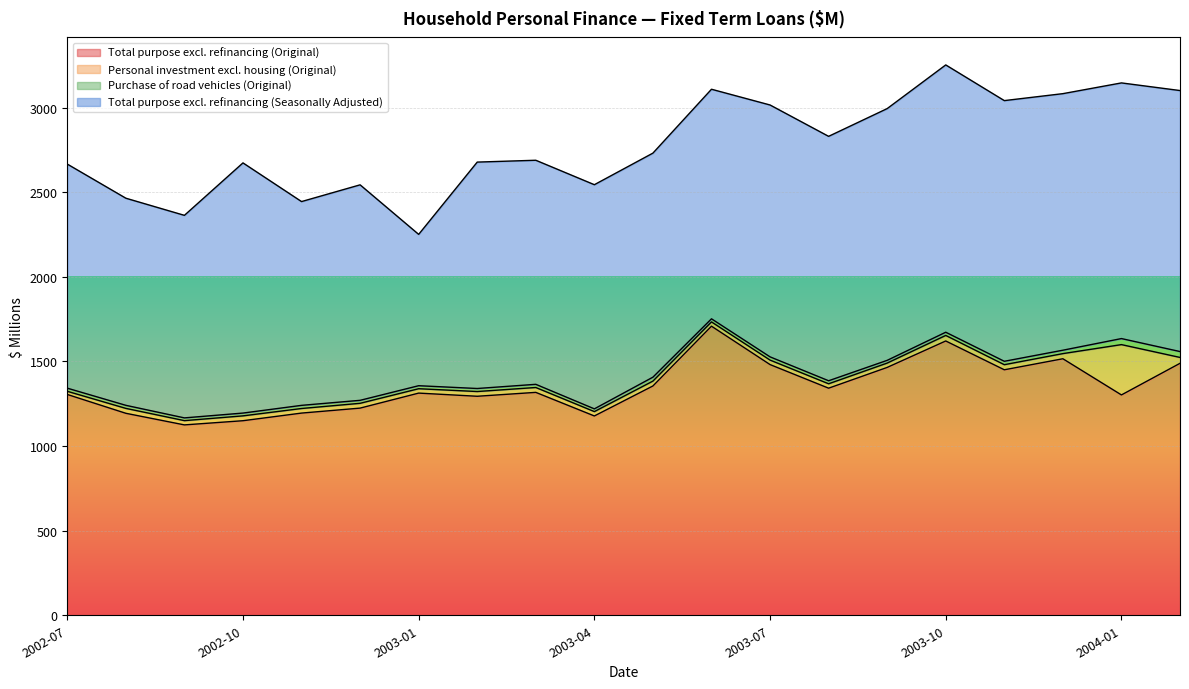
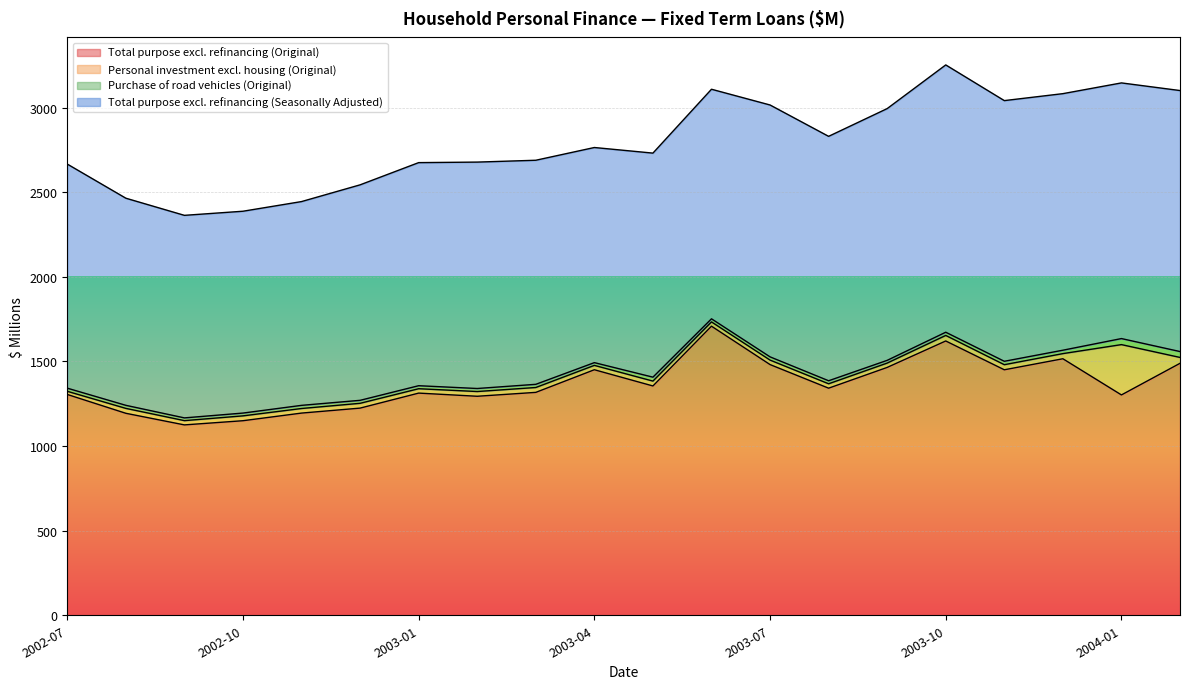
Total purpose excl. refinancing (Seasonally Adjusted), 2002-10: 1480 -> 1190
Total purpose excl. refinancing (Seasonally Adjusted), 2003-01: 890 -> 1320
Total purpose excl. refinancing (Original), 2003-04: 1180 -> 1450
Total purpose excl. refinancing (Seasonally Adjusted), 2003-04: 1320 -> 1270
